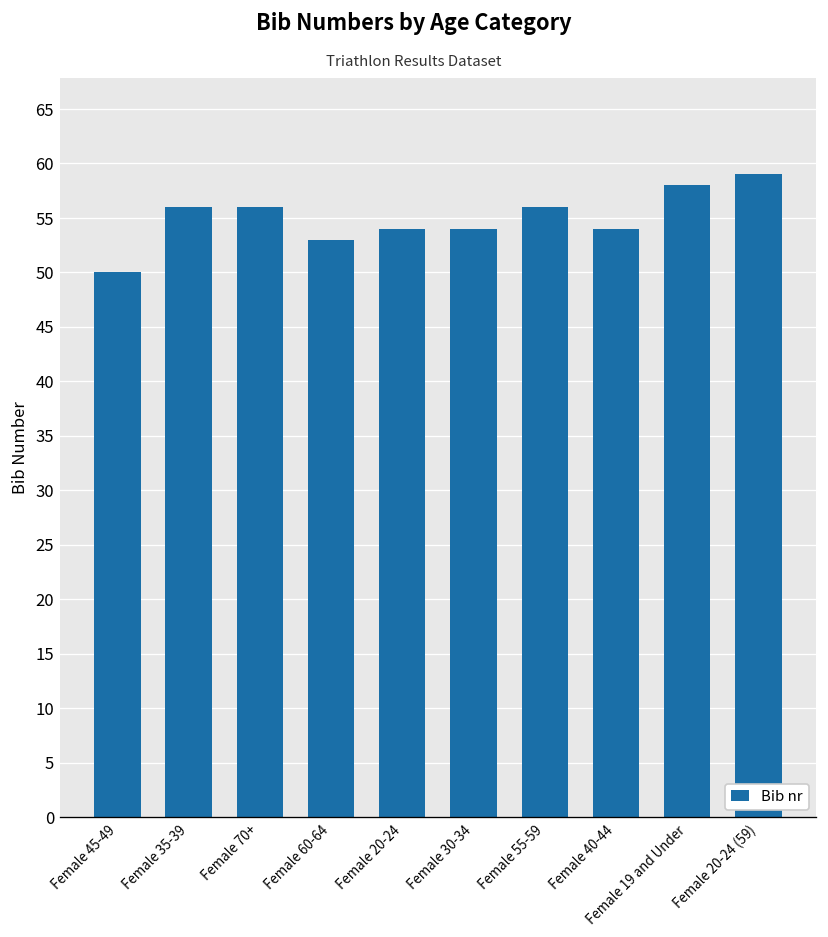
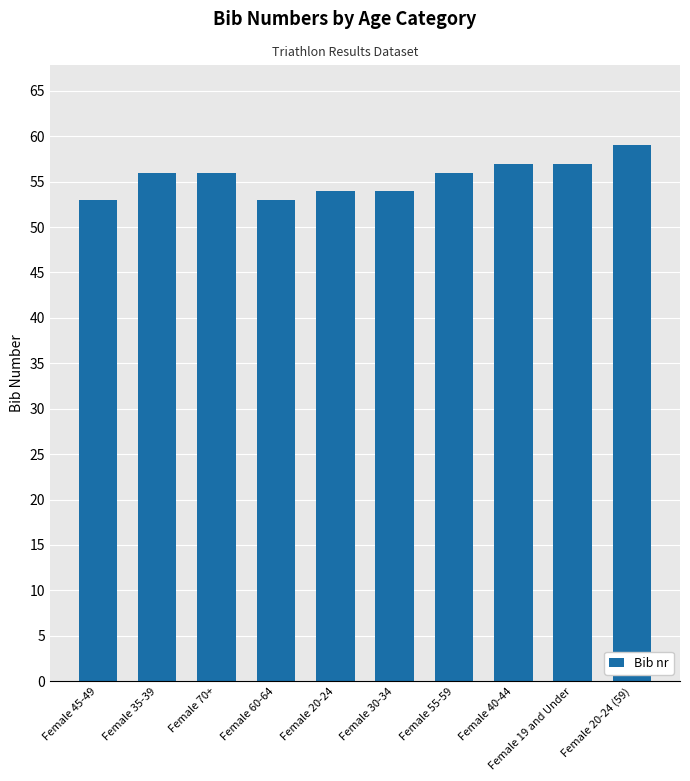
Female 45-49: 50 -> 53
Female 40-44: 54 -> 57
Female 19 and Under: 58 -> 57
